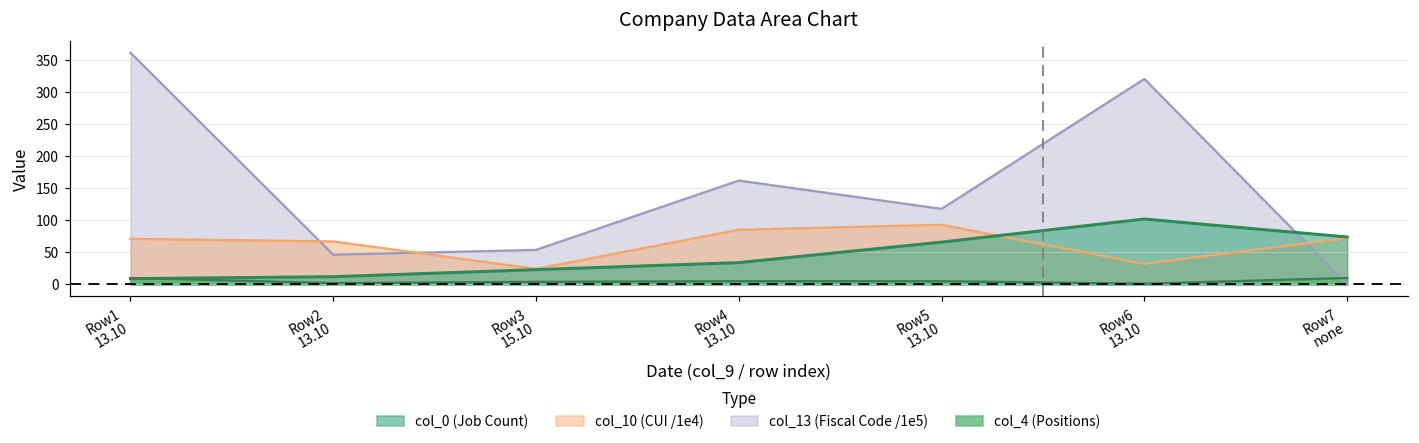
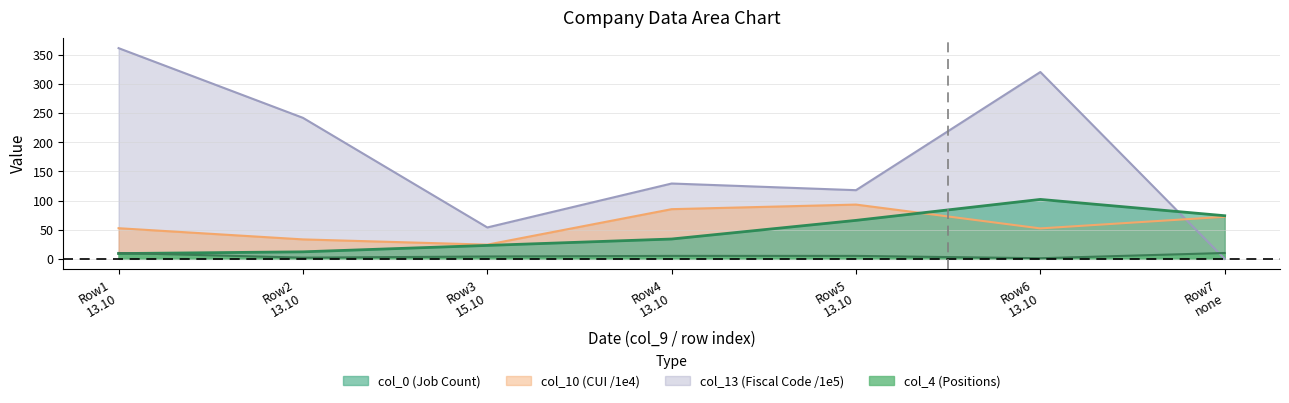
col_10 (CUI /1e4), Row1 13.10: 70 -> 50
col_13 (Fiscal Code /1e5), Row2 13.10: 50 -> 240
col_10 (CUI /1e4), Row2 13.10: 70 -> 30
col_13 (Fiscal Code /1e5), Row4 13.10: 160 -> 130
col_10 (CUI /1e4), Row6 13.10: 30 -> 50
